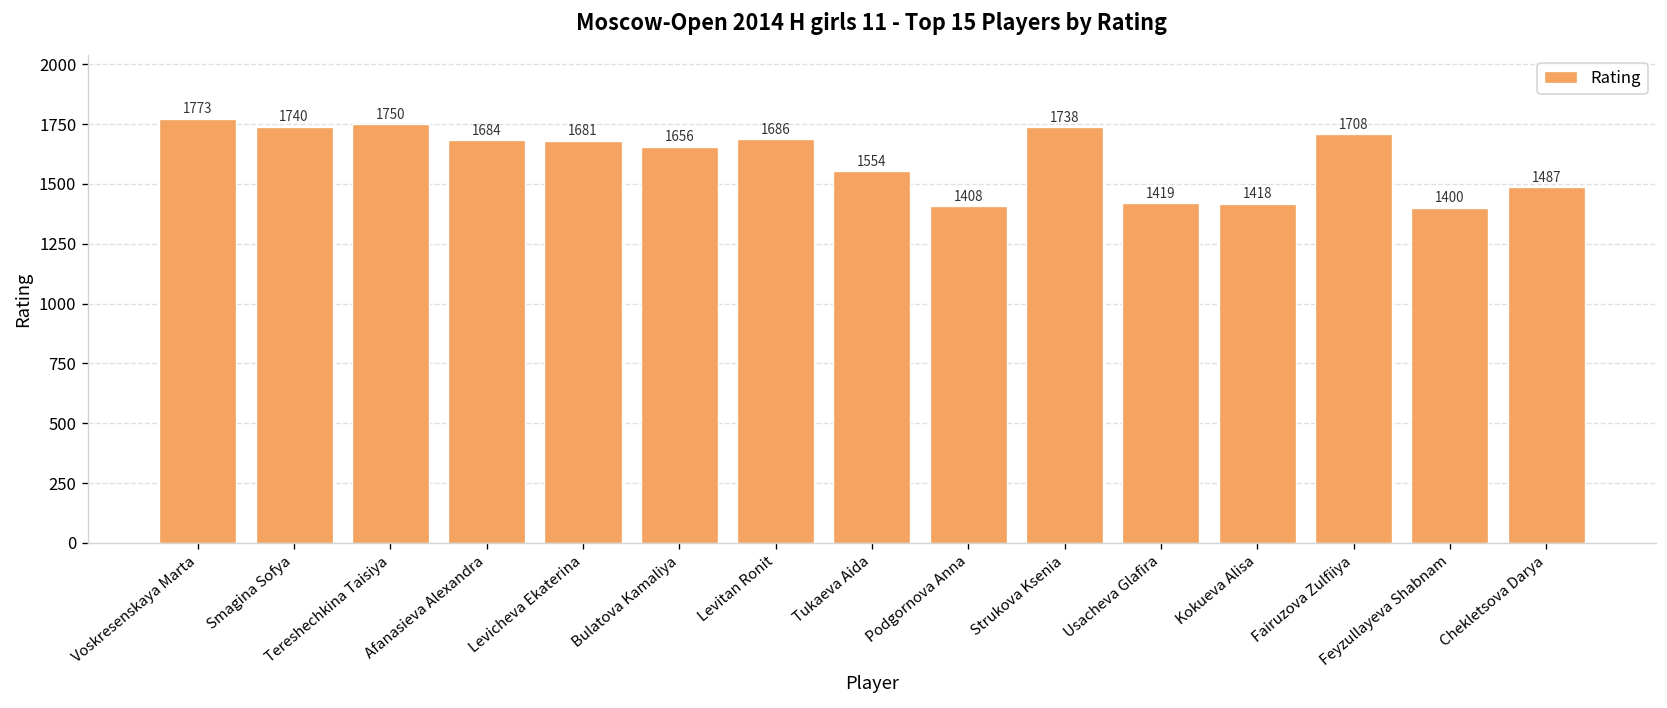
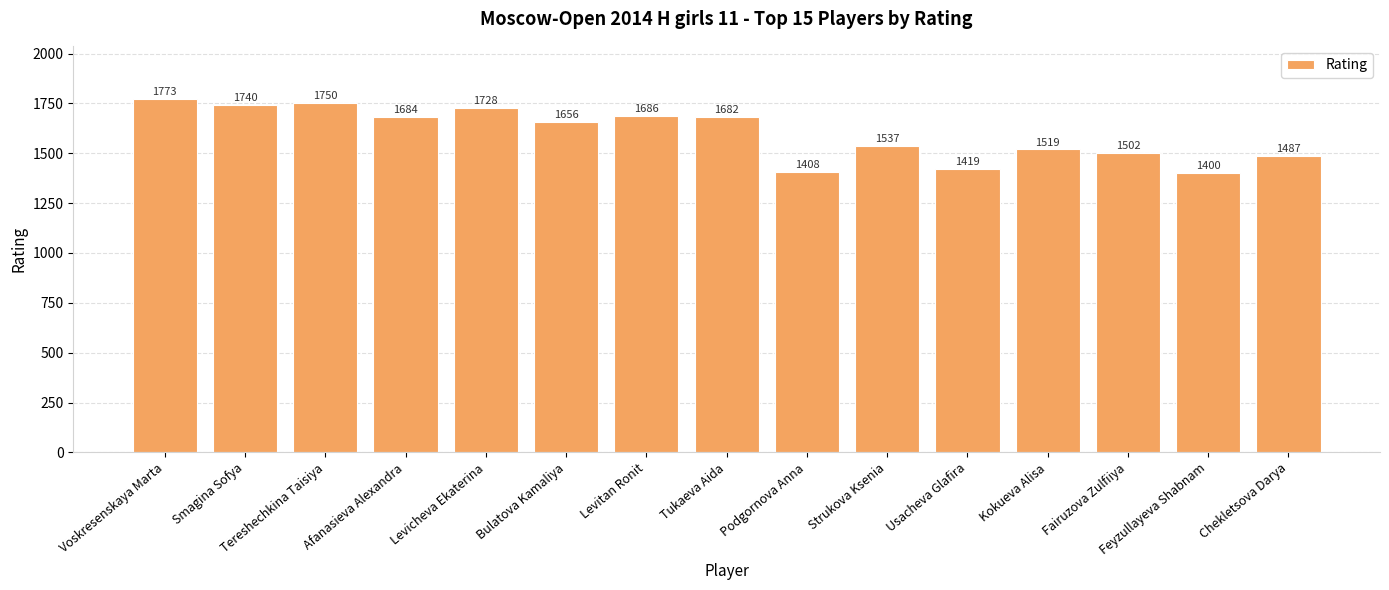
Levicheva Ekaterina: 1681 -> 1728
Tukaeva Aida: 1554 -> 1682
Strukova Ksenia: 1738 -> 1537
Kokueva Alisa: 1418 -> 1519
Fairuzova Zulfiiya: 1708 -> 1502
